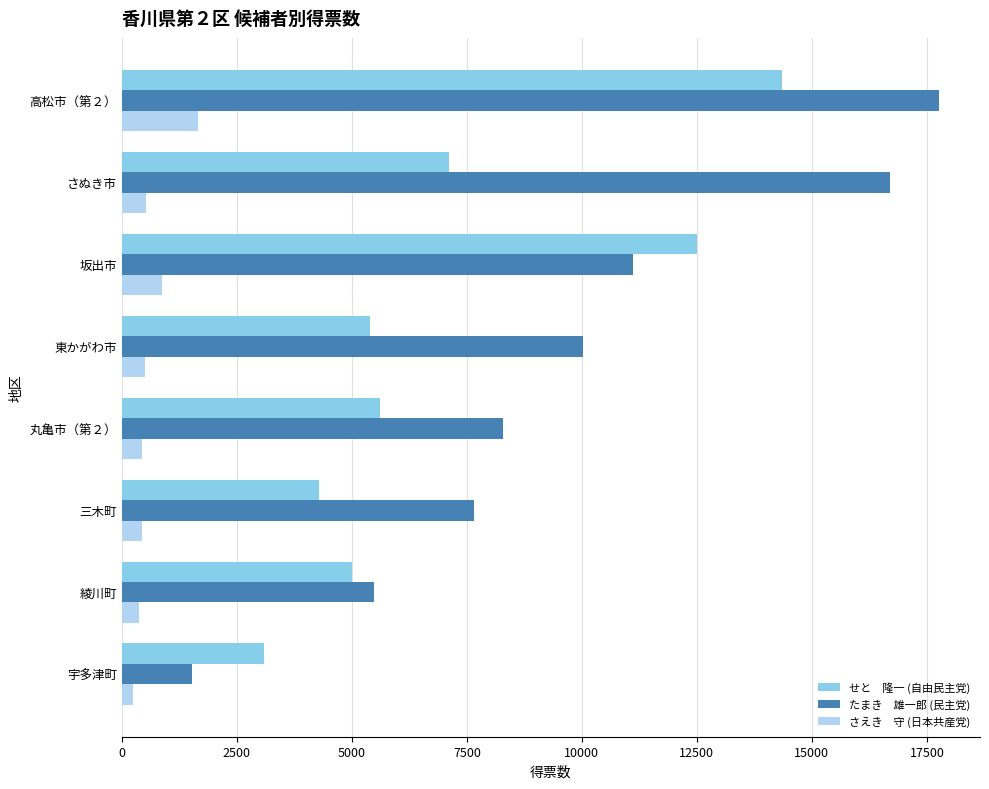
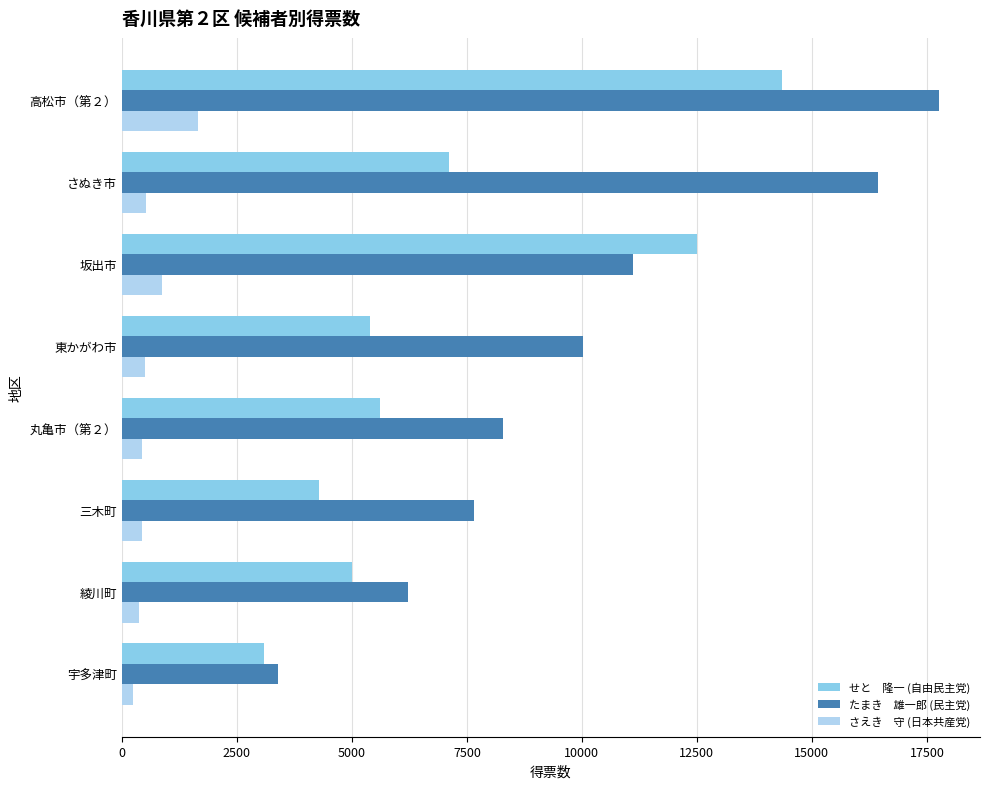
たまき 雄一郎 (民主党), さぬき市: 16700 -> 16400
たまき 雄一郎 (民主党), 綾川町: 5500 -> 6200
たまき 雄一郎 (民主党), 宇多津町: 1500 -> 3400
